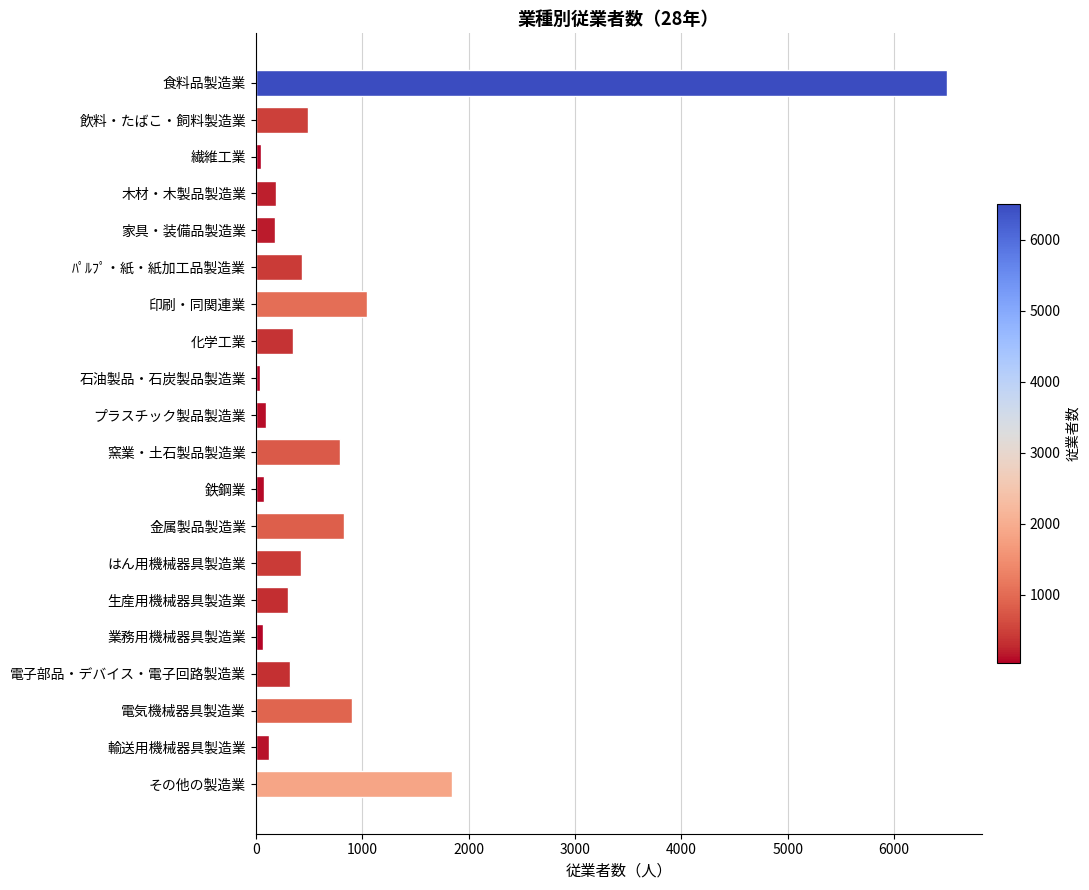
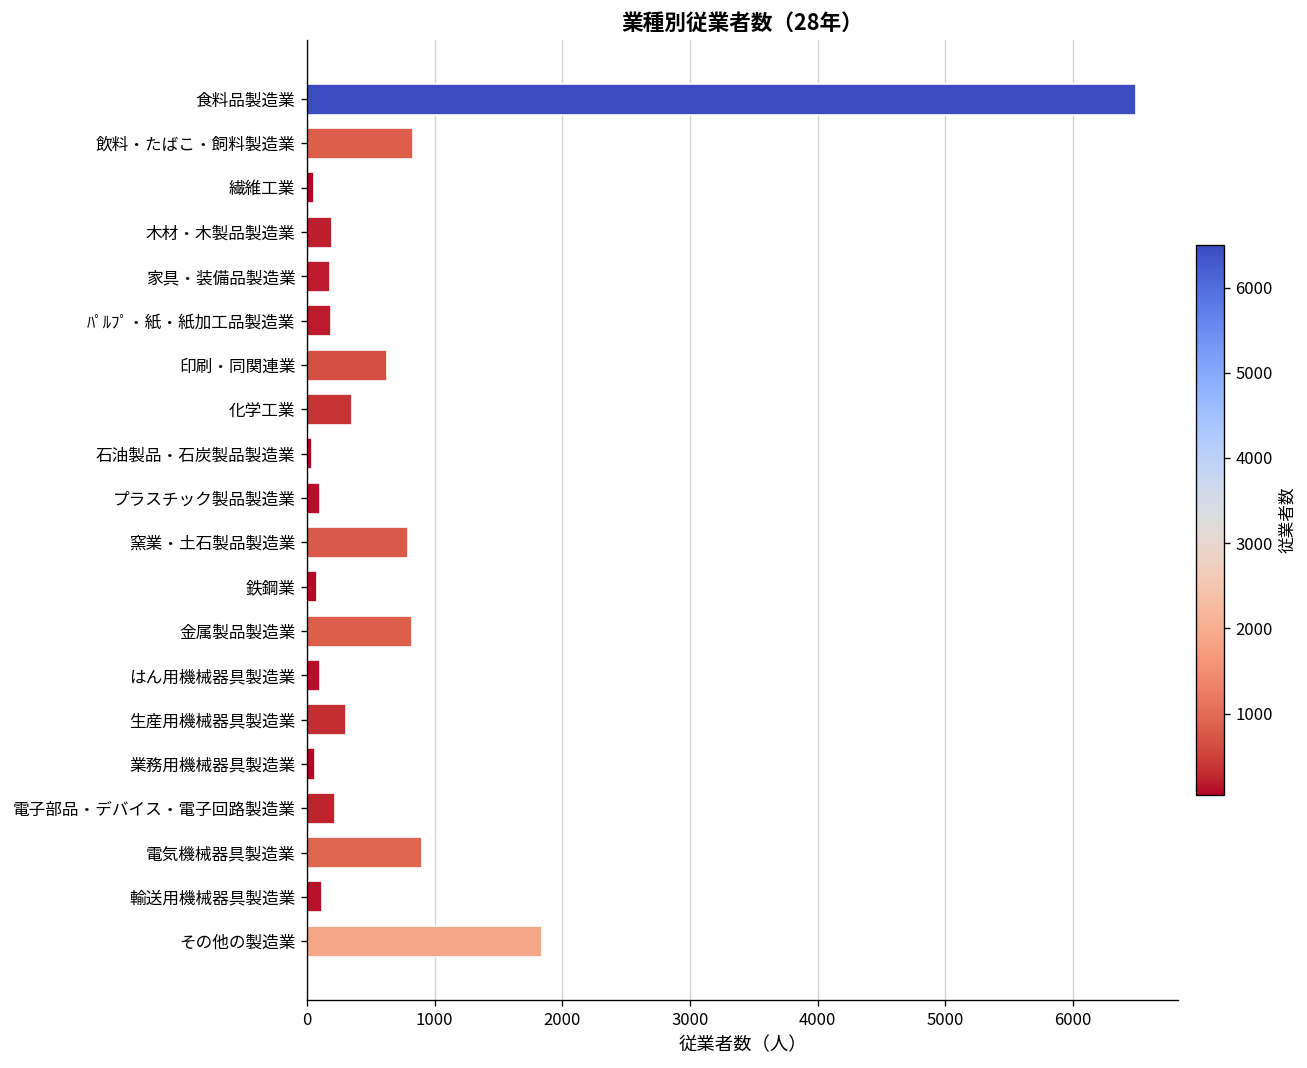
飲料・たばこ・飼料製造業: 490 -> 830
ﾊﾟﾙﾌﾟ・紙・紙加工品製造業: 430 -> 190
印刷・同関連業: 1050 -> 630
はん用機械器具製造業: 420 -> 100
電子部品・デバイス・電子回路製造業: 330 -> 220
